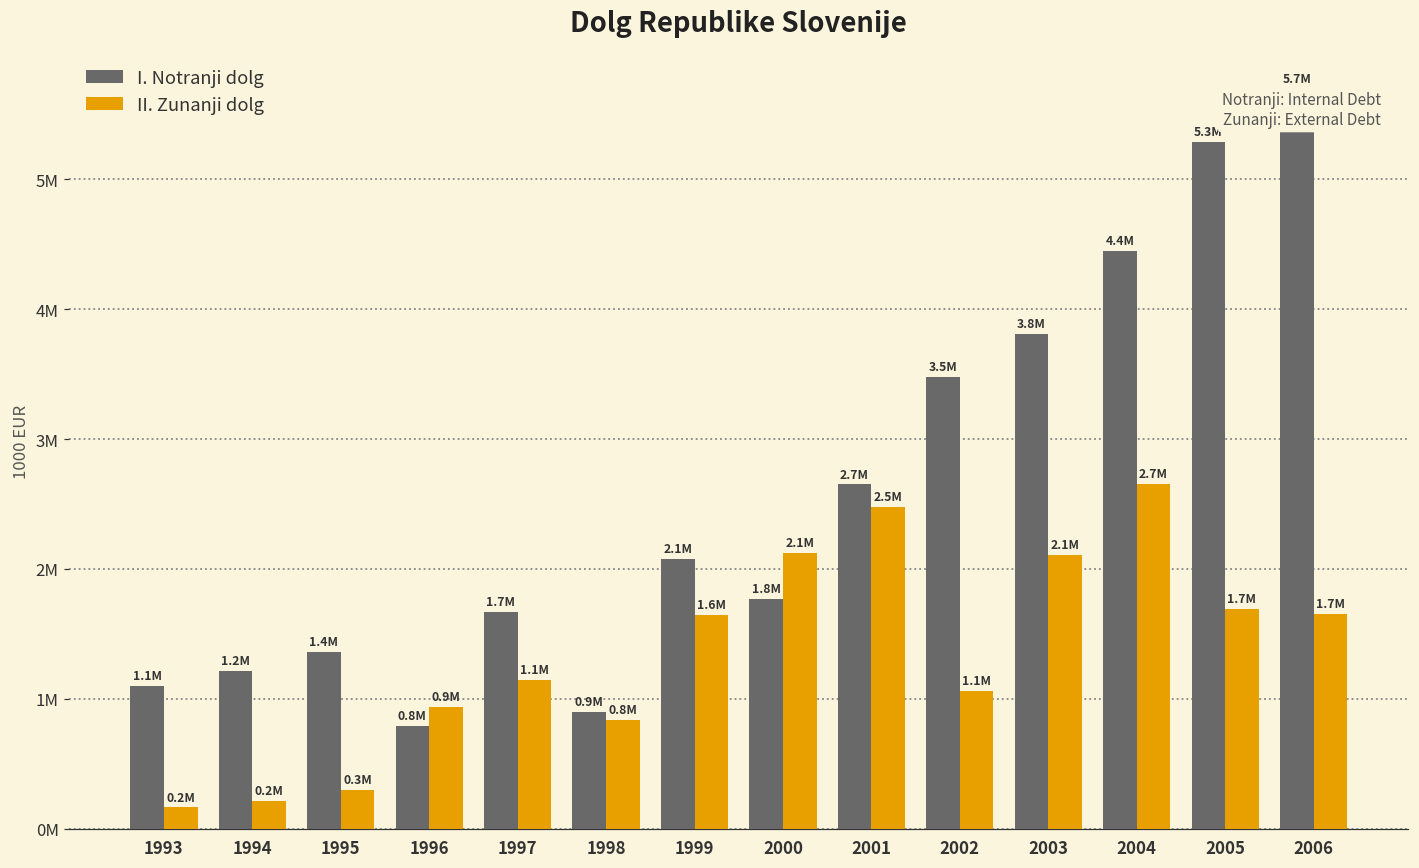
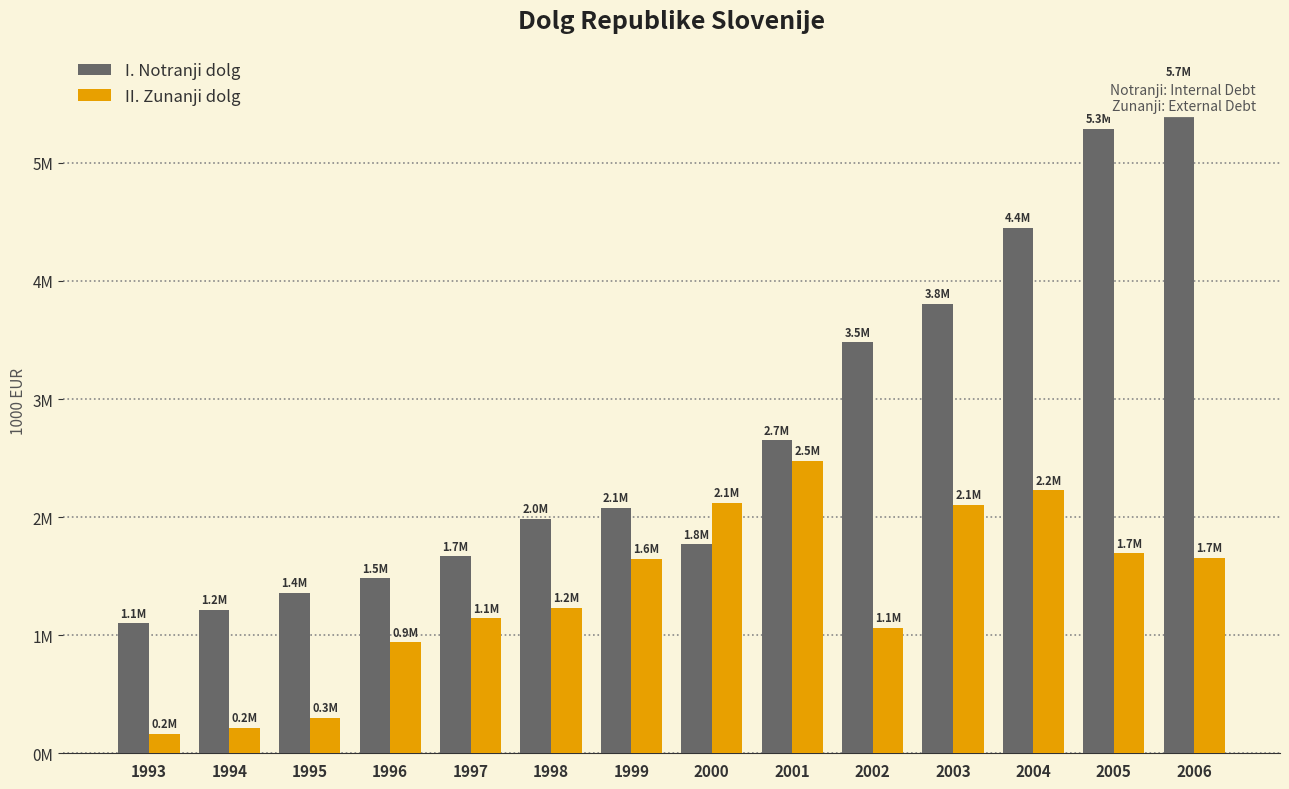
I. Notranji dolg, 1996: 0.8M -> 1.5M
I. Notranji dolg, 1998: 0.9M -> 2.0M
II. Zunanji dolg, 1998: 0.8M -> 1.2M
II. Zunanji dolg, 2004: 2.7M -> 2.2M
